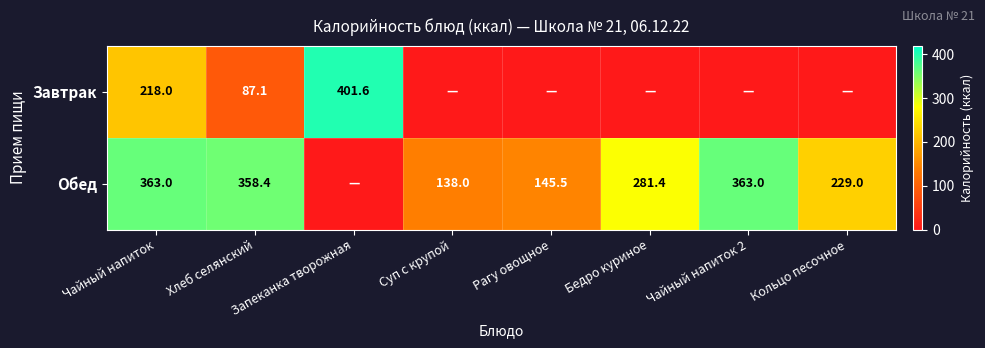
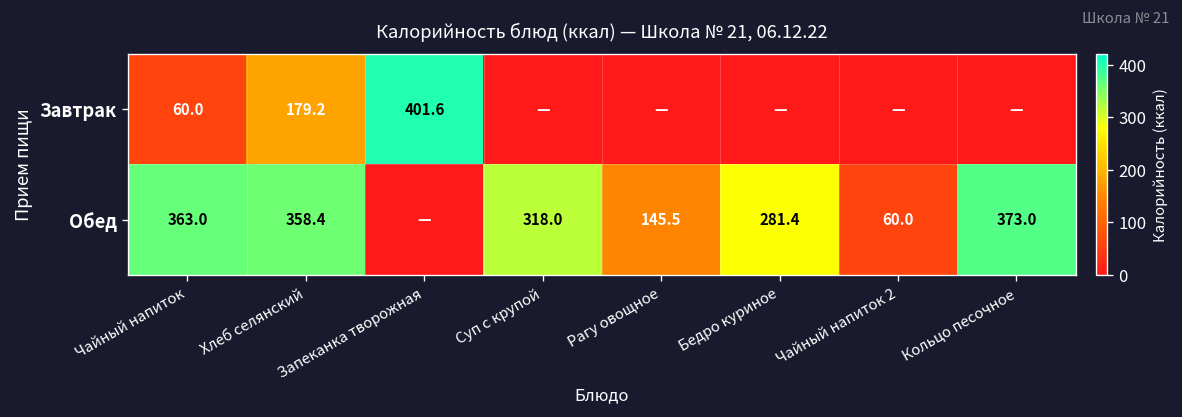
Завтрак, Чайный напиток: 218.0 -> 60.0
Завтрак, Хлеб селянский: 87.1 -> 179.2
Обед, Суп с крупой: 138.0 -> 318.0
Обед, Чайный напиток 2: 363.0 -> 60.0
Обед, Кольцо песочное: 229.0 -> 373.0
